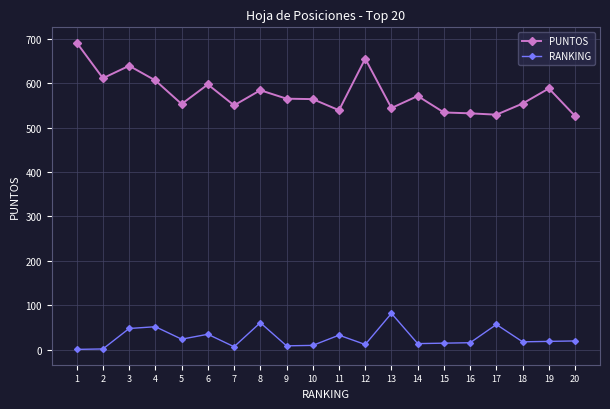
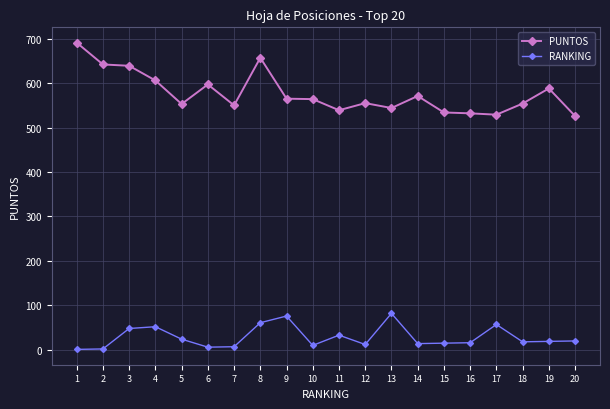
PUNTOS, 2: 610 -> 640
RANKING, 6: 40 -> 10
PUNTOS, 8: 580 -> 660
RANKING, 9: 10 -> 80
PUNTOS, 12: 660 -> 560
